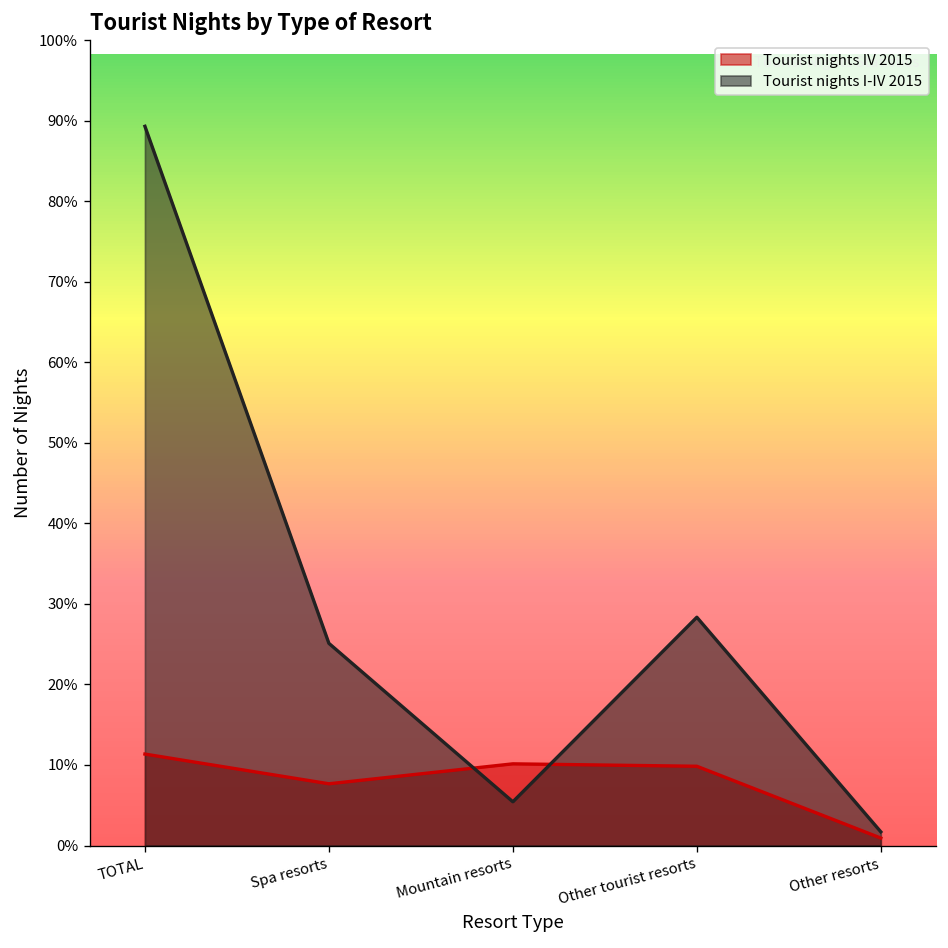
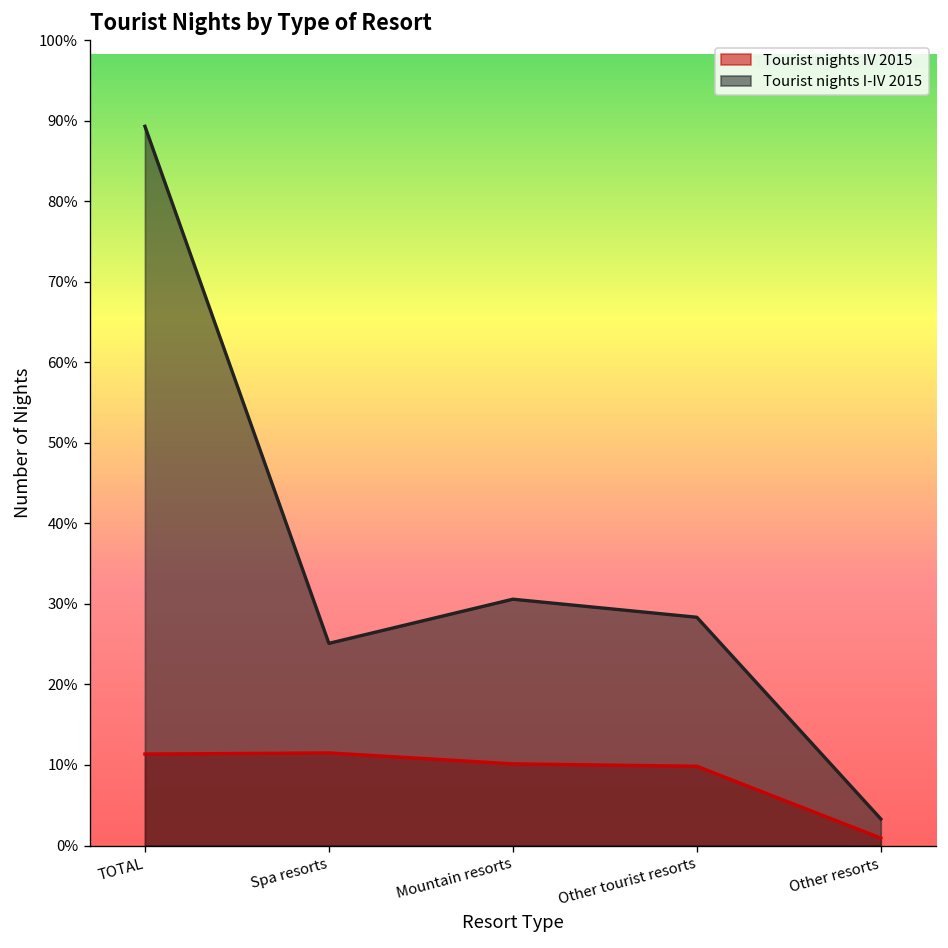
Tourist nights IV 2015, Spa resorts: 8% -> 11%
Tourist nights I-IV 2015, Mountain resorts: 5% -> 31%
Tourist nights I-IV 2015, Other resorts: 2% -> 3%
